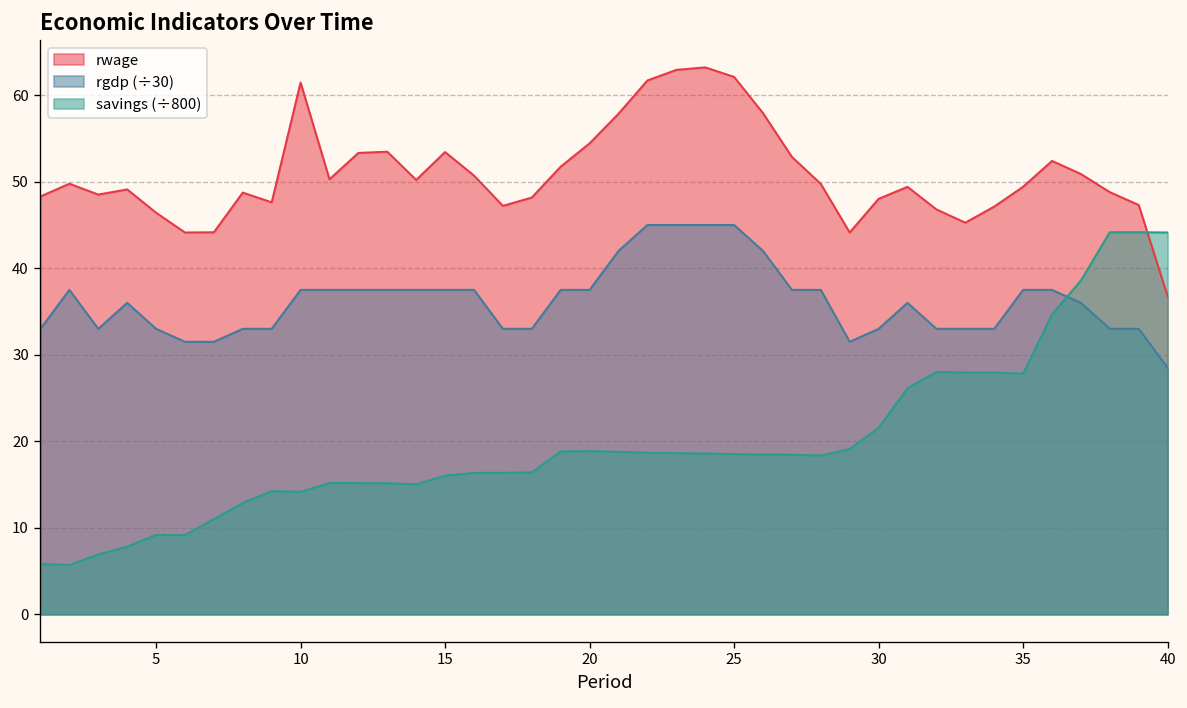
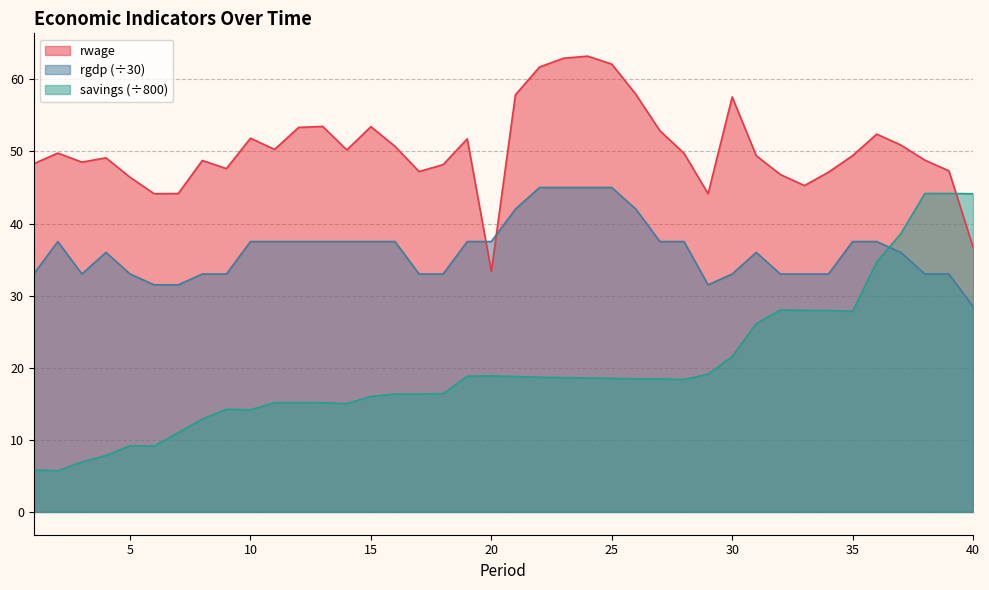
rwage, 10: 61 -> 52
rwage, 20: 54 -> 33
rwage, 30: 48 -> 58
